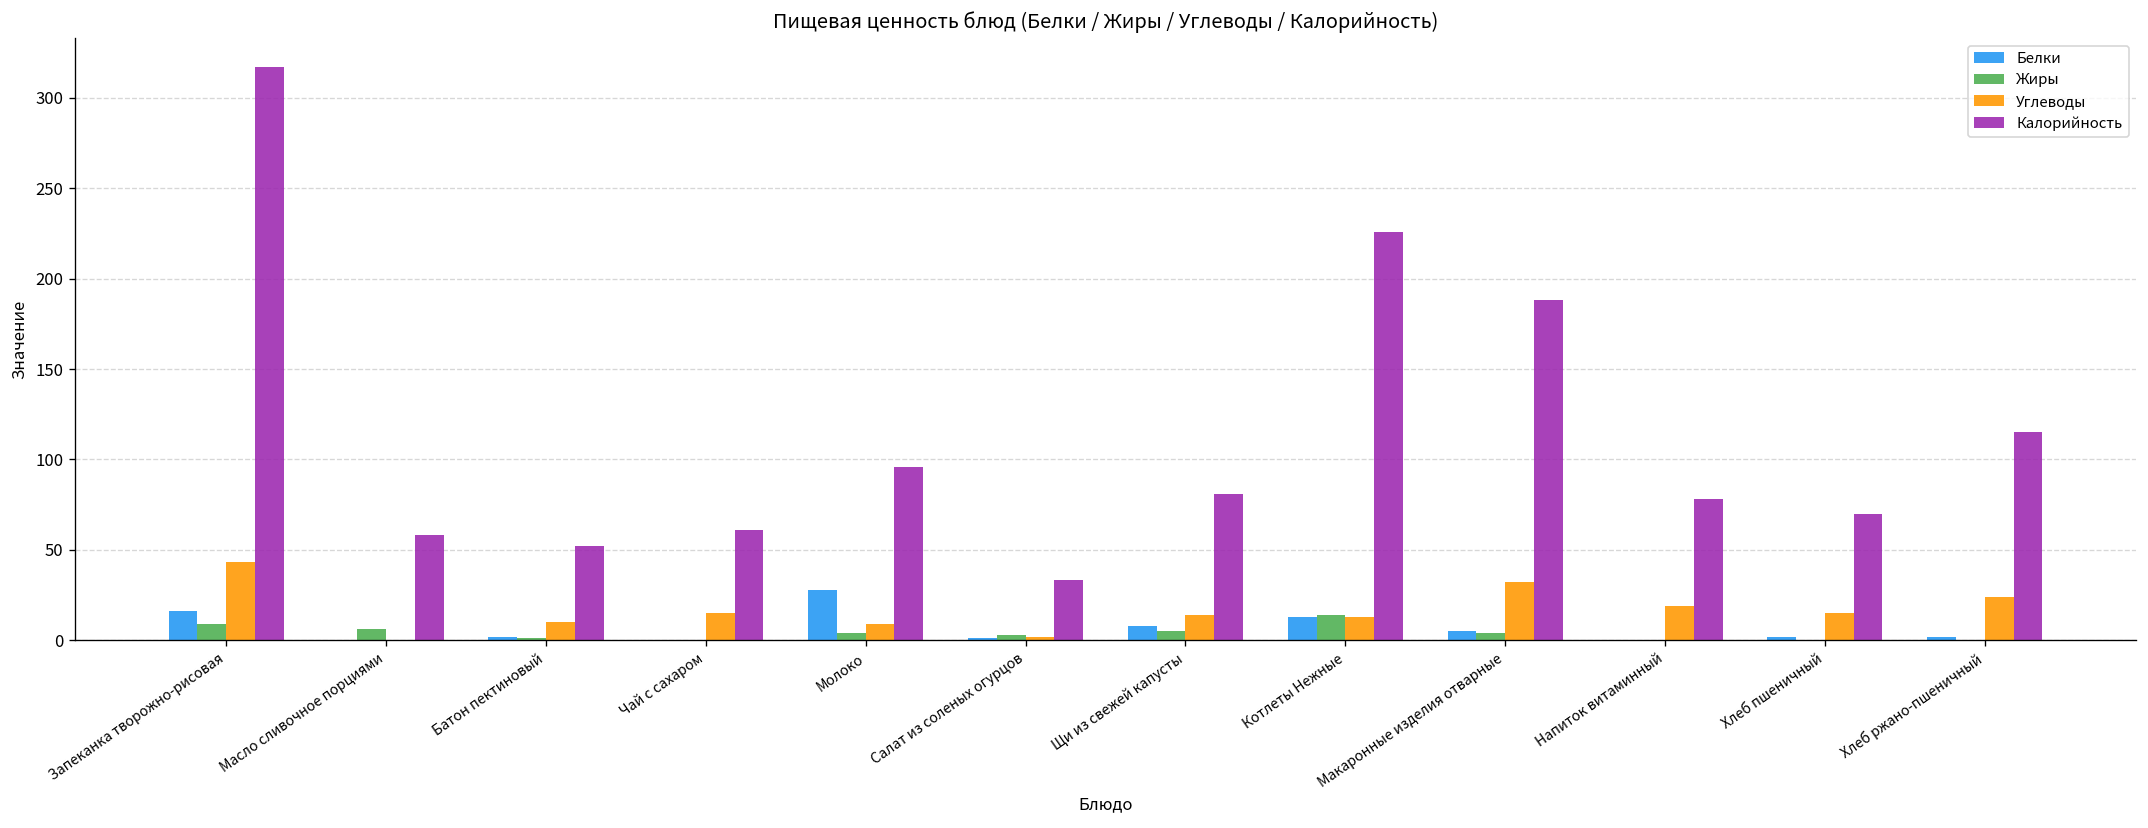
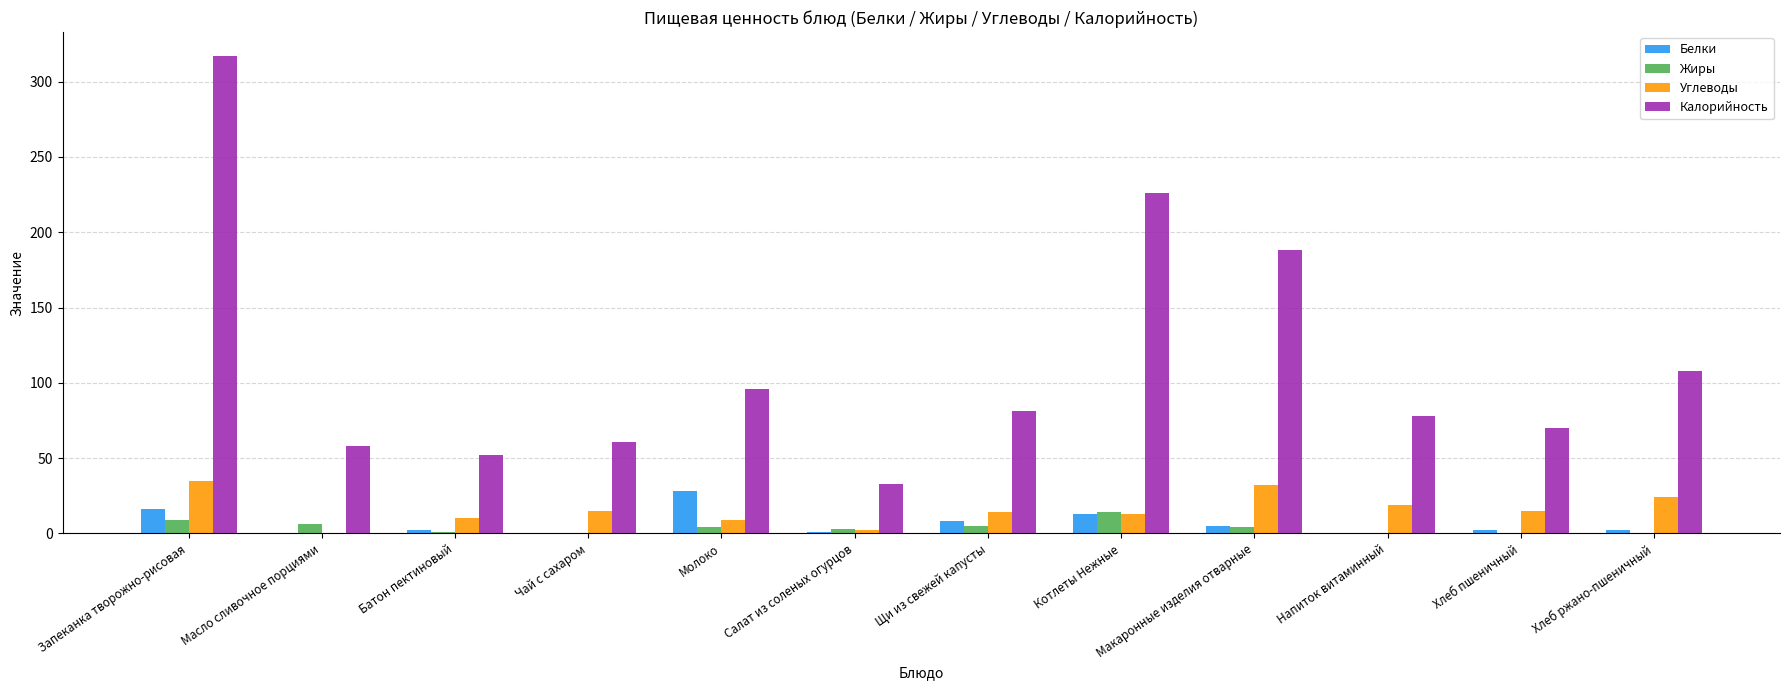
Углеводы, Запеканка творожно-рисовая: 43 -> 35
Калорийность, Хлеб ржано-пшеничный: 115 -> 108
